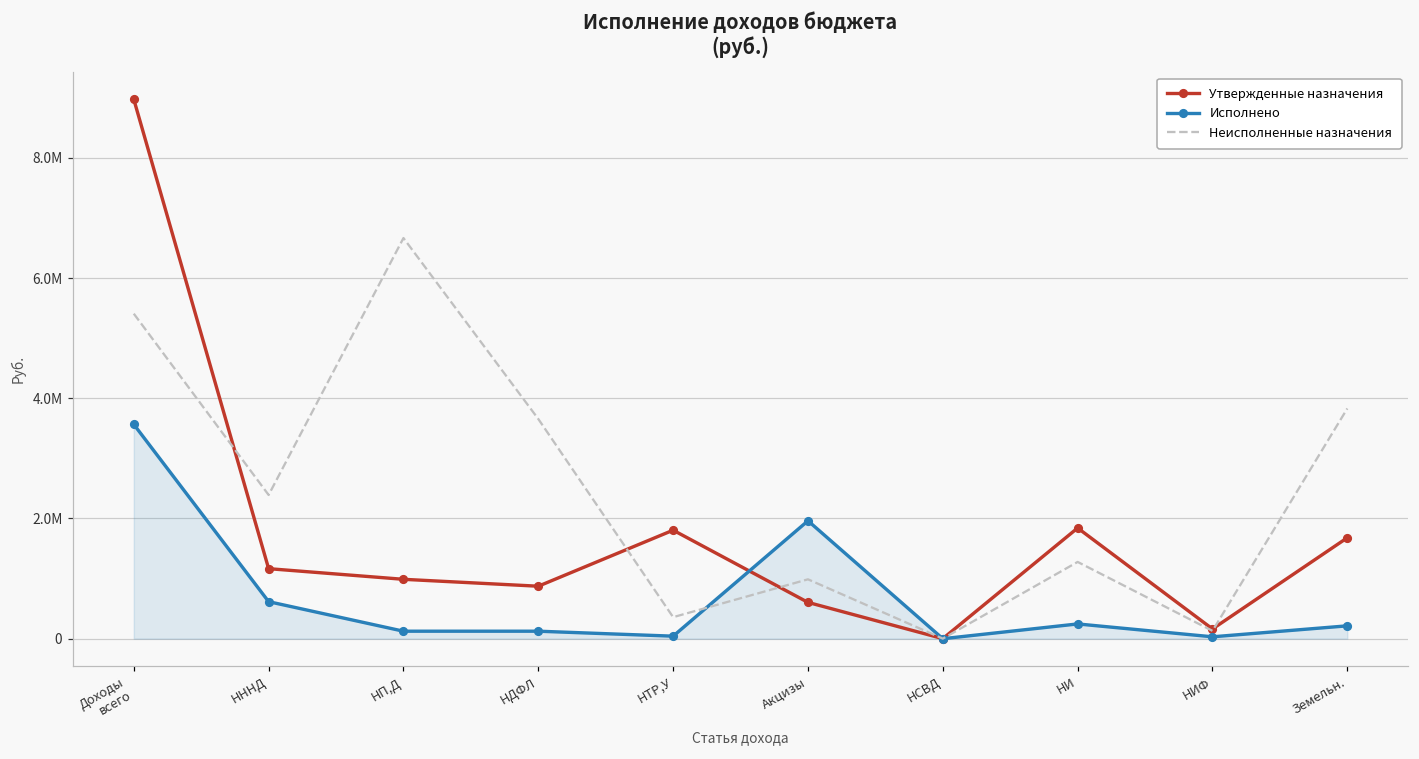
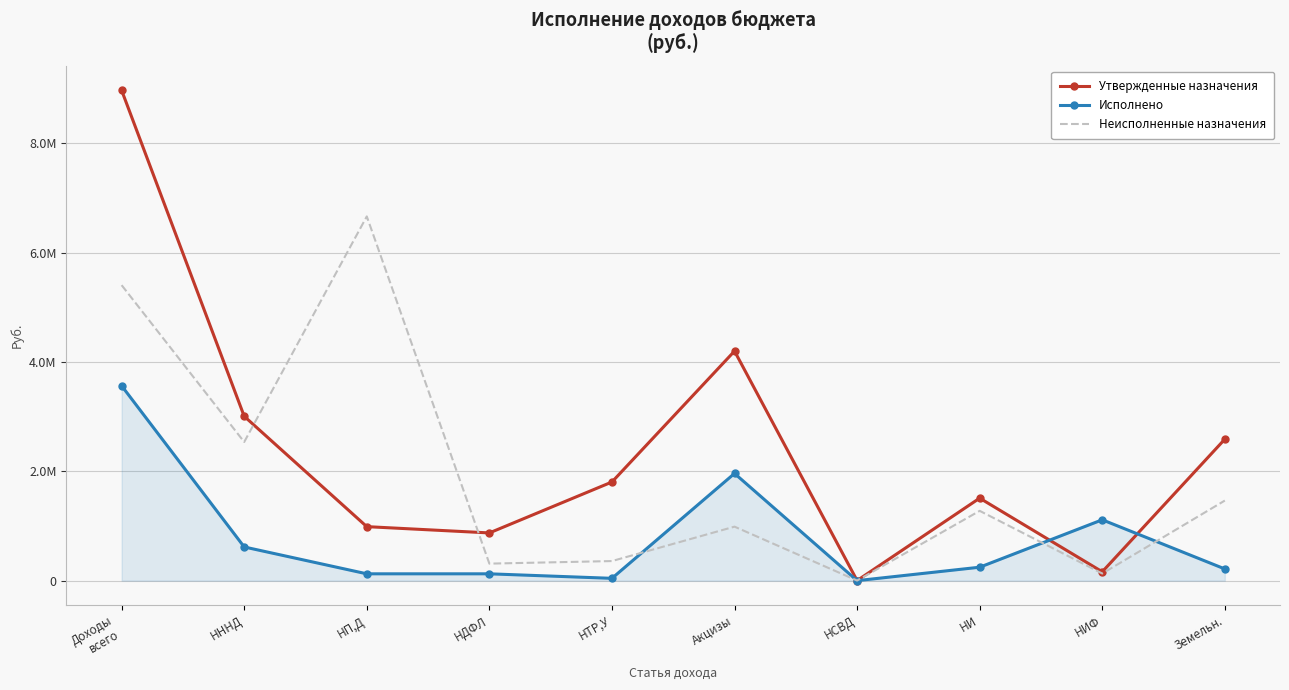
Утвержденные назначения, НННД: 1200000 -> 3000000
Неисполненные назначения, НННД: 2400000 -> 2500000
Неисполненные назначения, НДФЛ: 3700000 -> 300000
Утвержденные назначения, Акцизы: 600000 -> 4200000
Утвержденные назначения, НИ: 1800000 -> 1500000
Исполнено, НИФ: 0 -> 1100000
Утвержденные назначения, Земельн.: 1700000 -> 2600000
Неисполненные назначения, Земельн.: 3800000 -> 1500000
